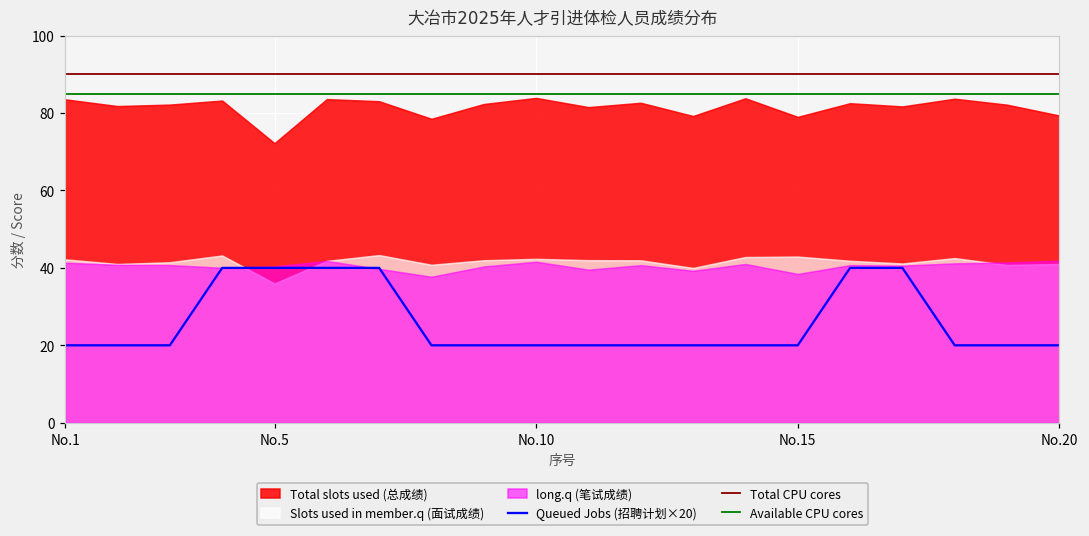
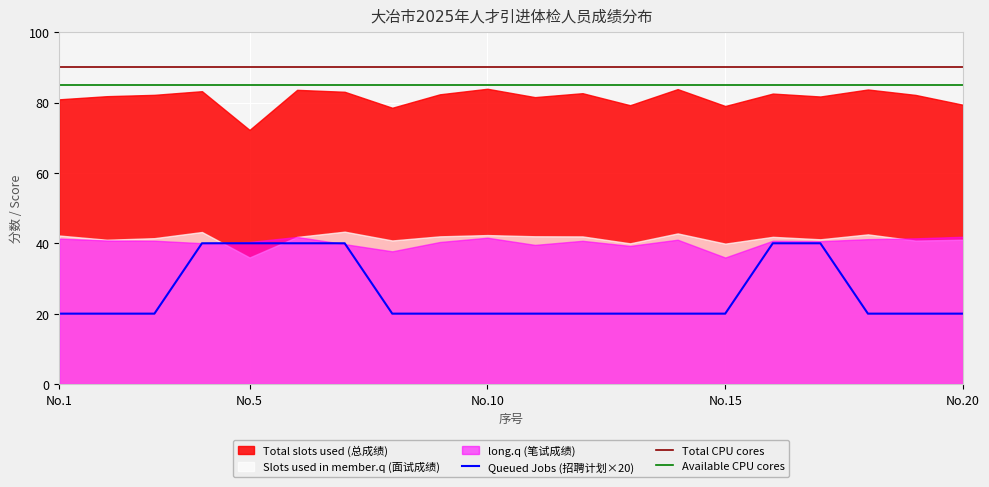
Total slots used (总成绩), No.1: 84 -> 81
Slots used in member.q (面试成绩), No.15: 43 -> 40
long.q (笔试成绩), No.15: 38 -> 36
